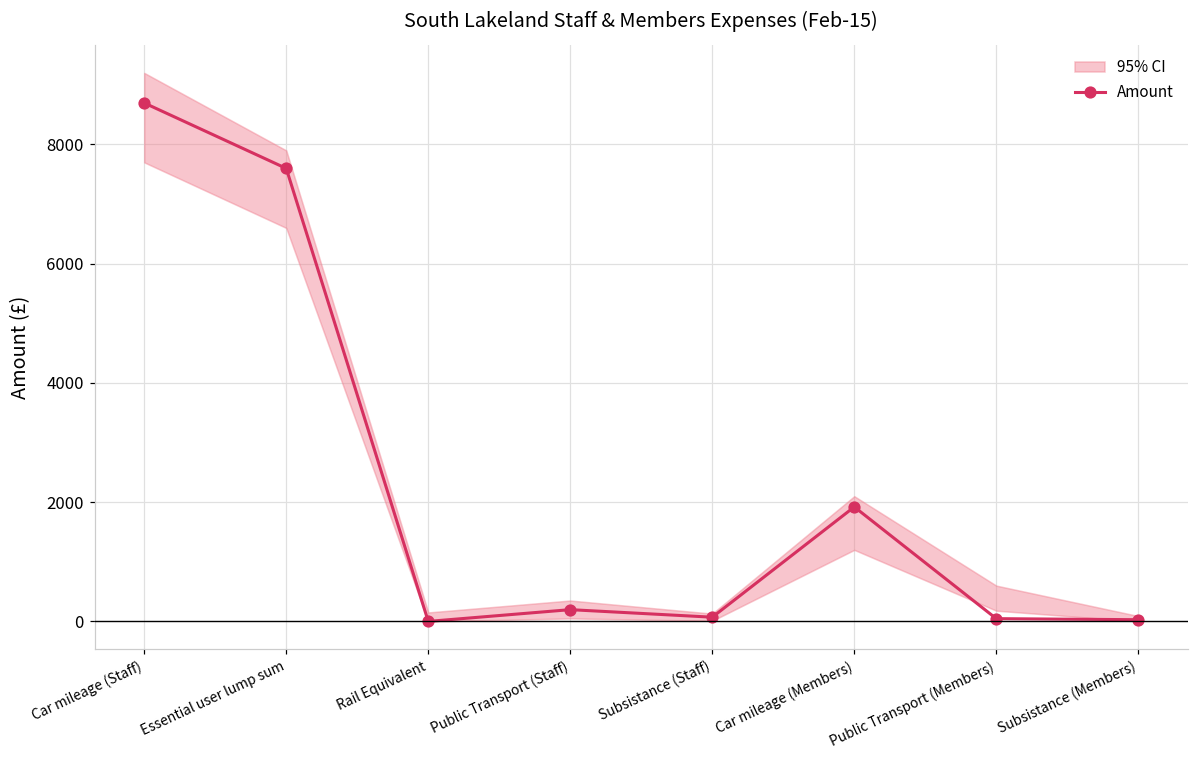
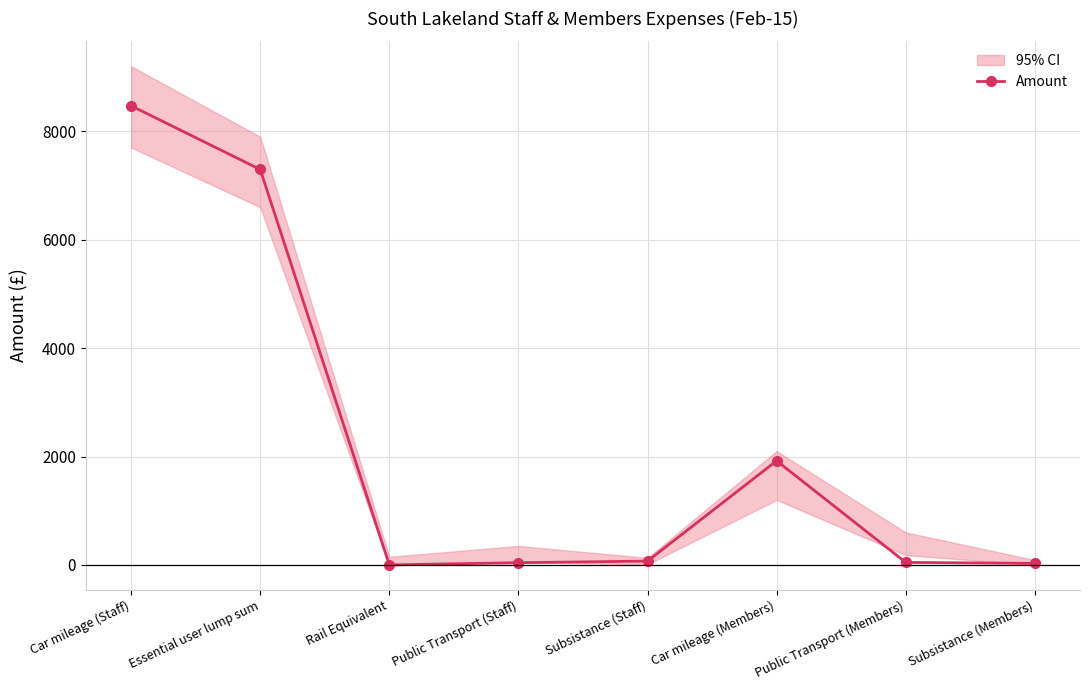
Amount, Car mileage (Staff): 8700 -> 8500
Amount, Essential user lump sum: 7600 -> 7300
Amount, Public Transport (Staff): 200 -> 0
